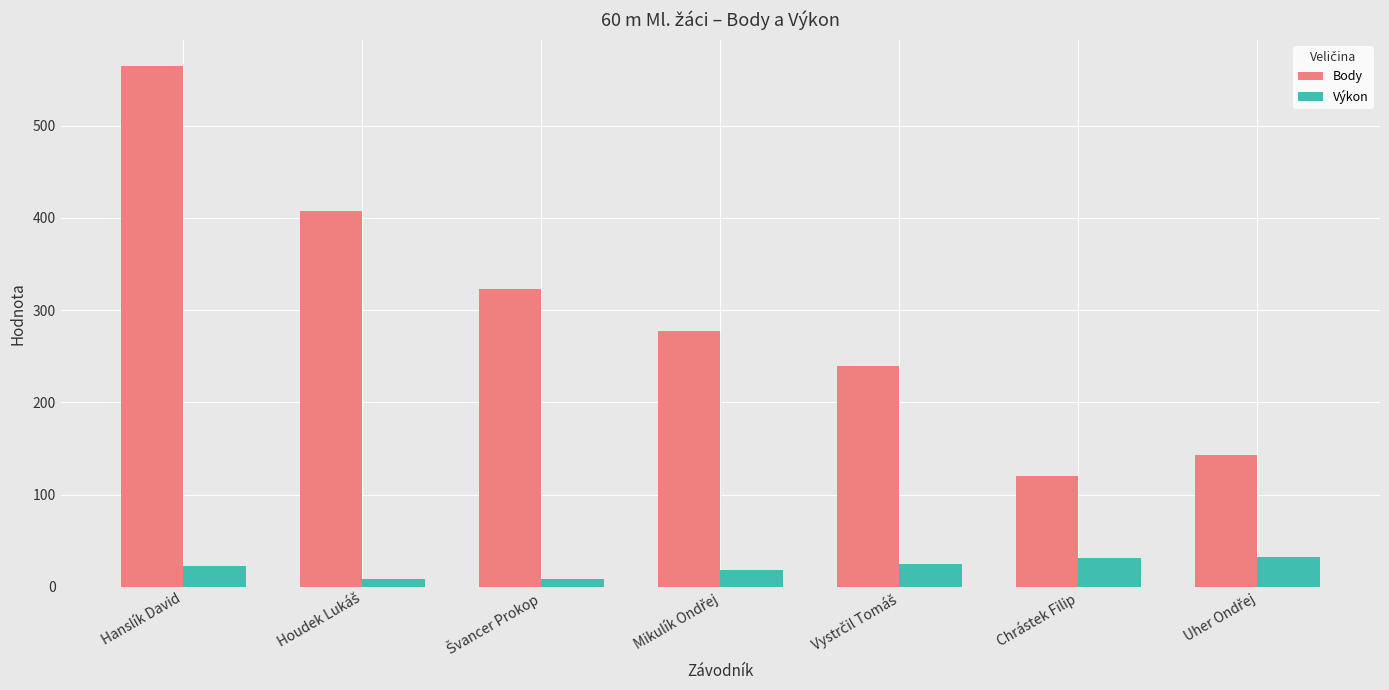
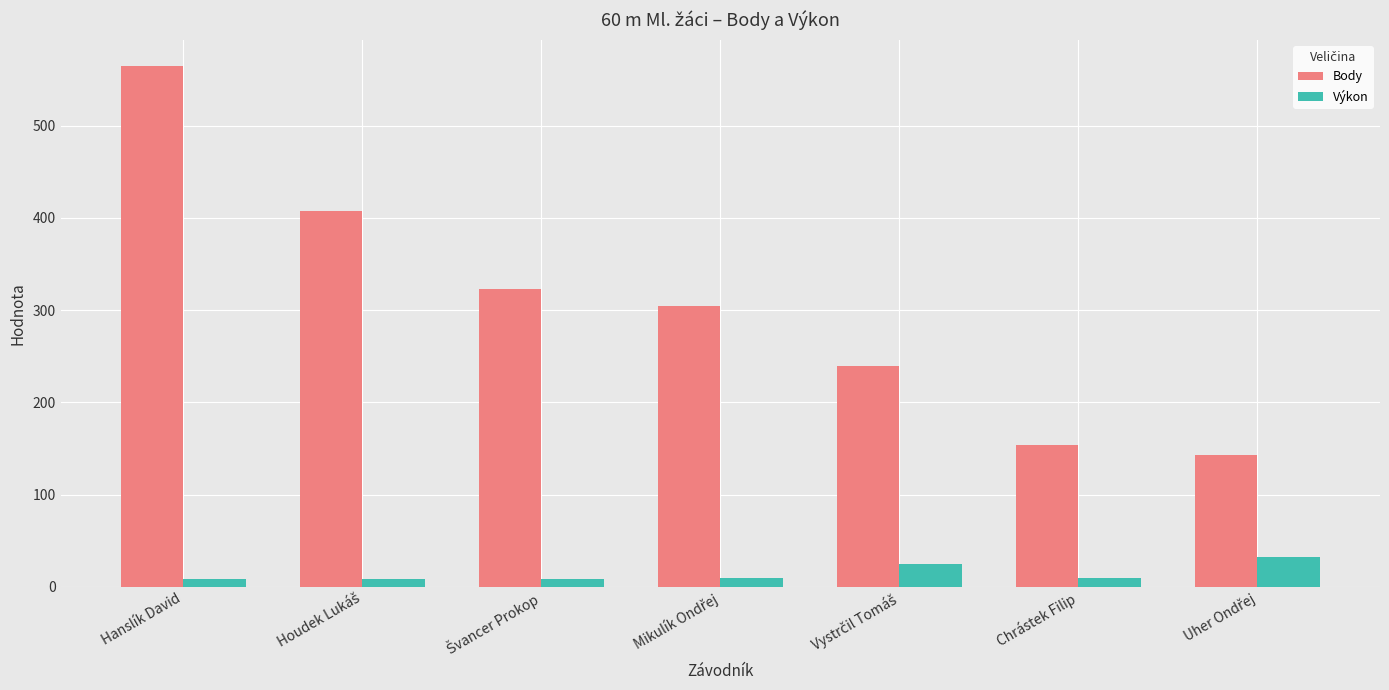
Výkon, Hanslík David: 20 -> 10
Body, Mikulík Ondřej: 280 -> 300
Výkon, Mikulík Ondřej: 20 -> 10
Body, Chrástek Filip: 120 -> 150
Výkon, Chrástek Filip: 30 -> 10
